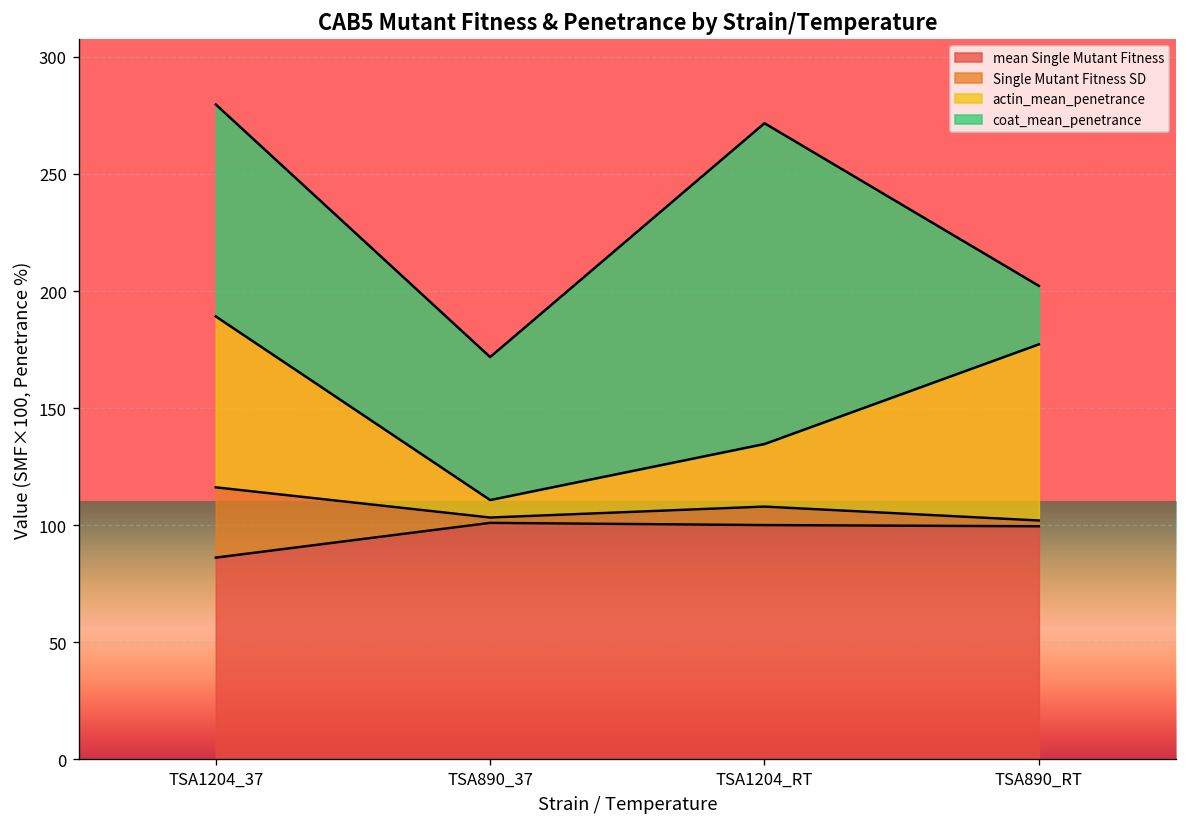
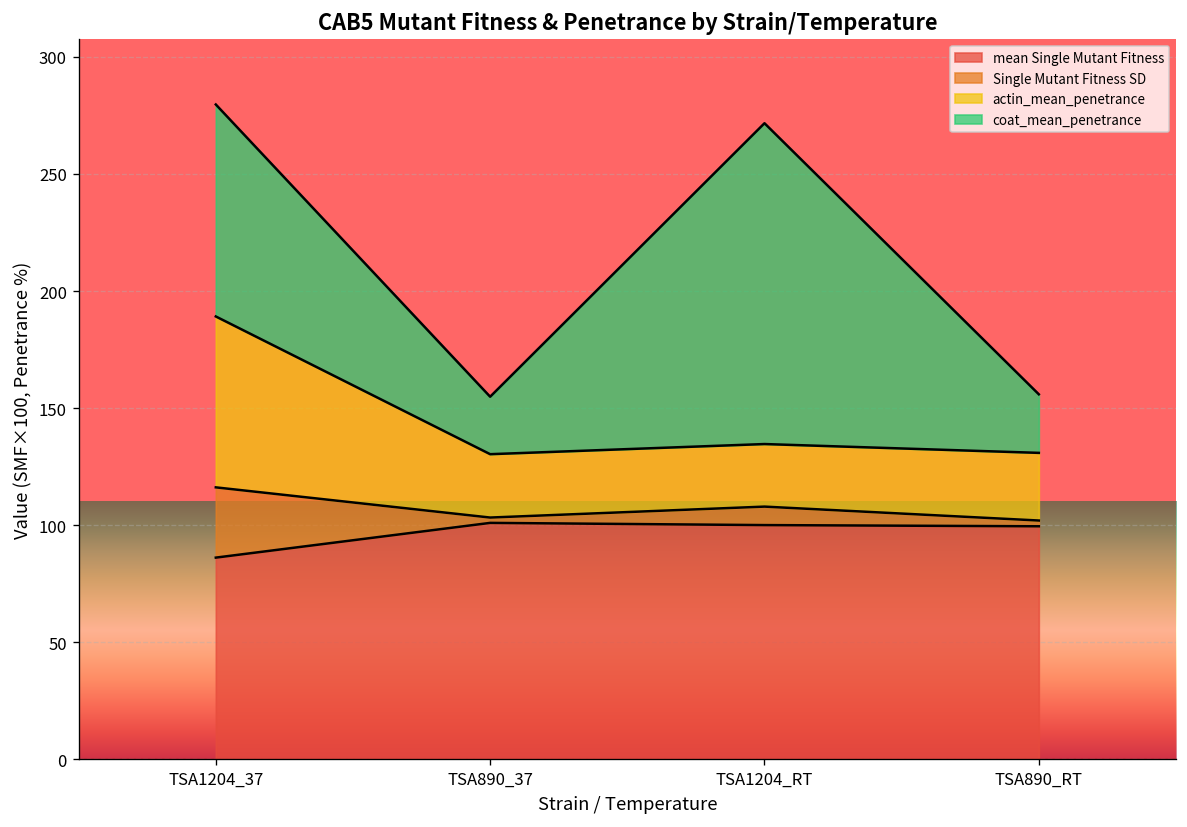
actin_mean_penetrance, TSA890_37: 7 -> 27
coat_mean_penetrance, TSA890_37: 61 -> 25
actin_mean_penetrance, TSA890_RT: 75 -> 29
